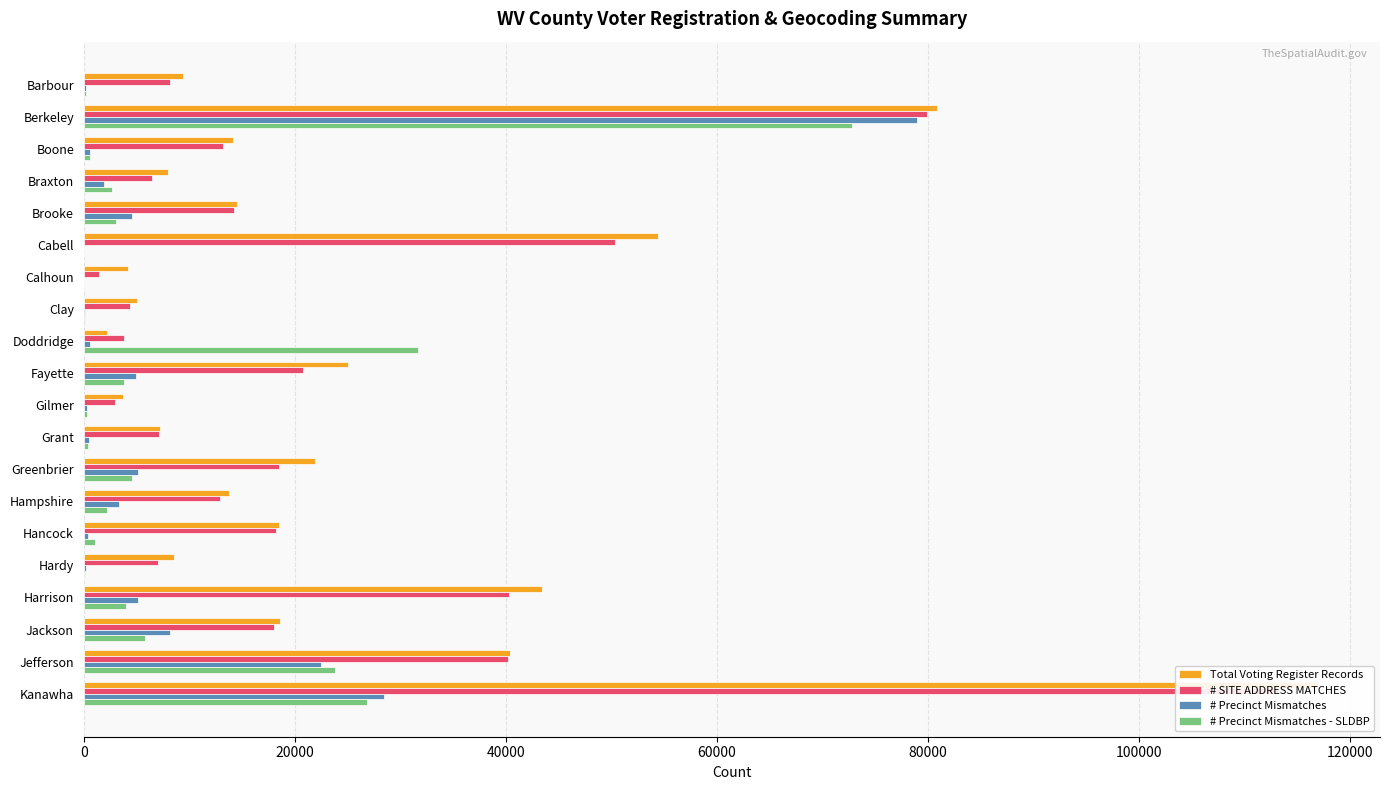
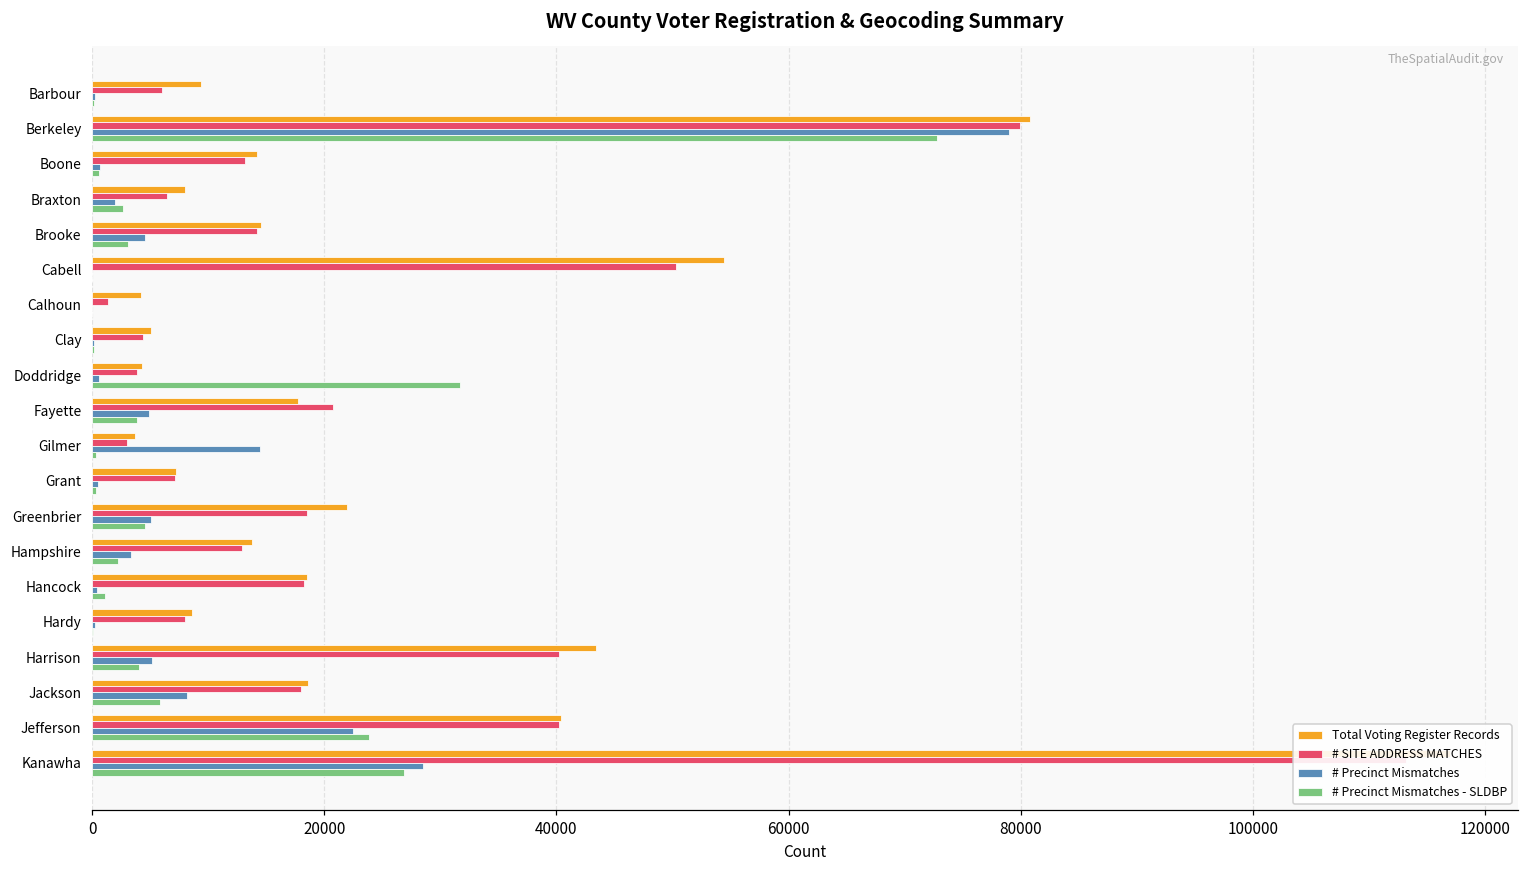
# SITE ADDRESS MATCHES, Barbour: 8100 -> 6000
Total Voting Register Records, Doddridge: 2200 -> 4300
Total Voting Register Records, Fayette: 25100 -> 17800
# Precinct Mismatches, Gilmer: 300 -> 14500
# SITE ADDRESS MATCHES, Hardy: 7000 -> 8000
